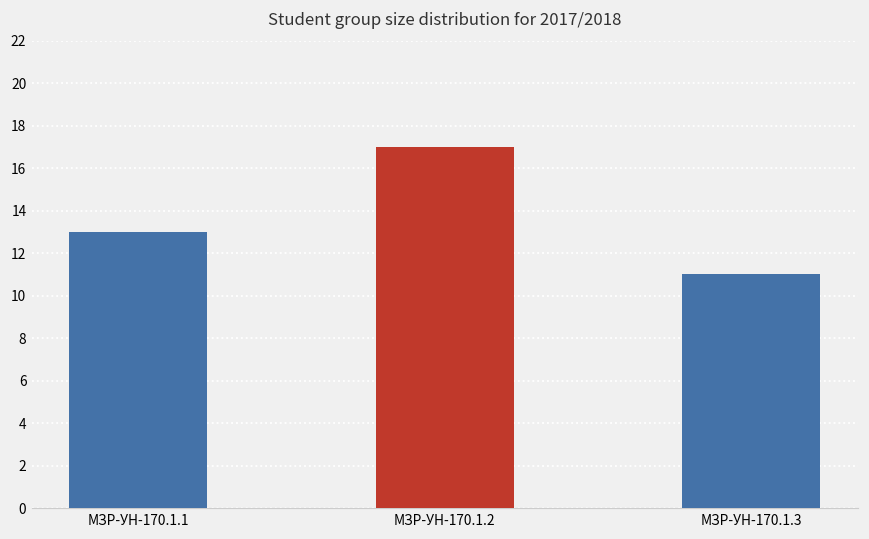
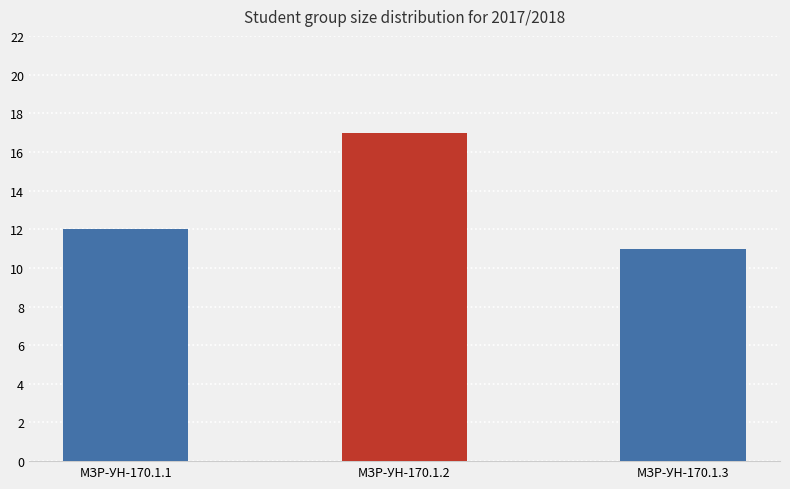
МЗР-УН-170.1.1: 13 -> 12
